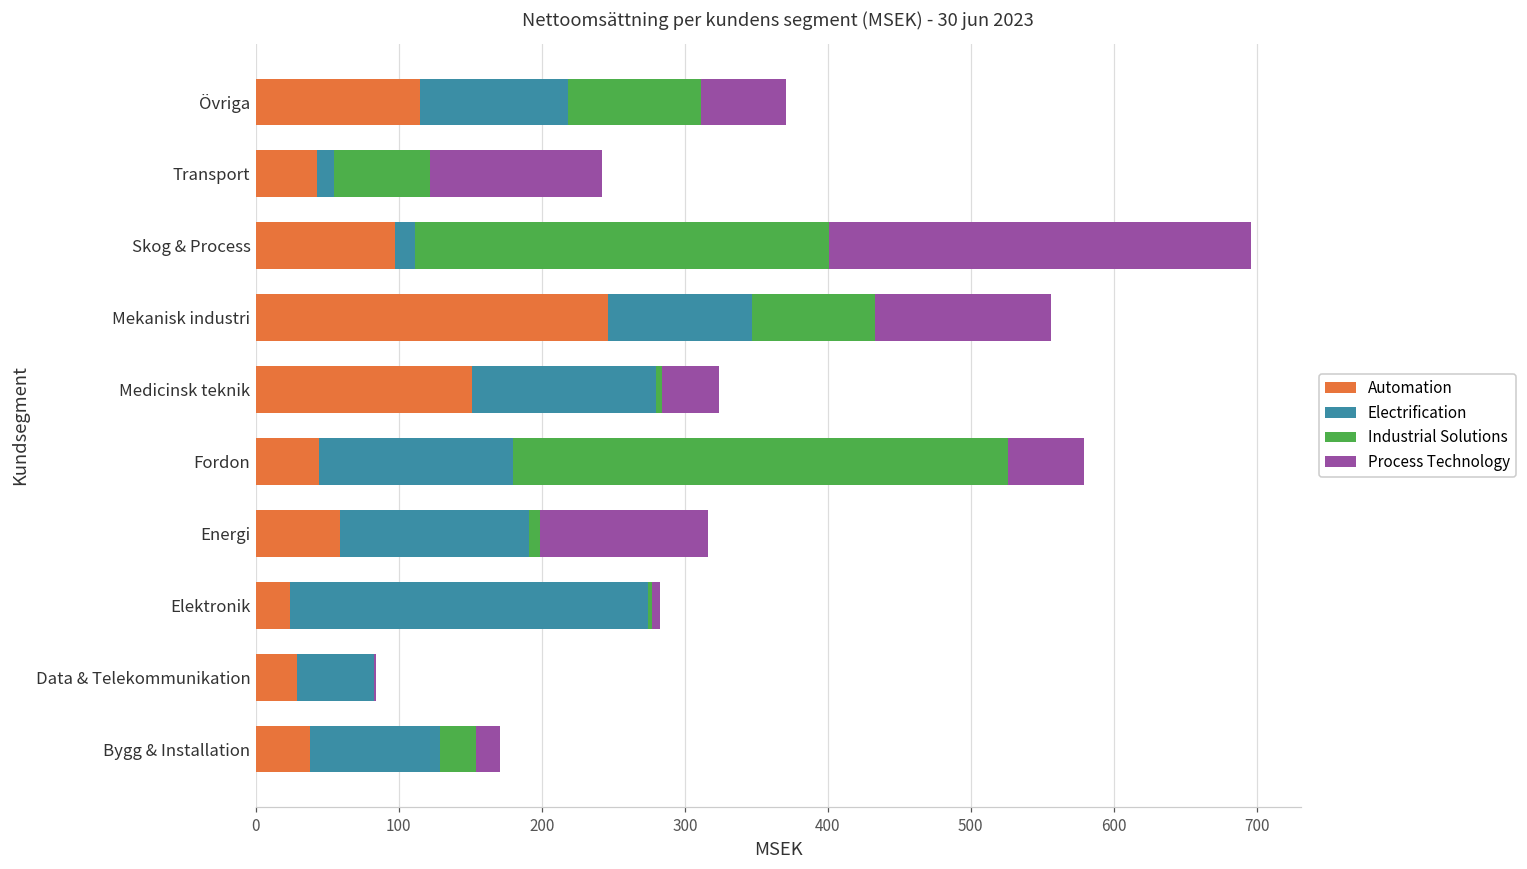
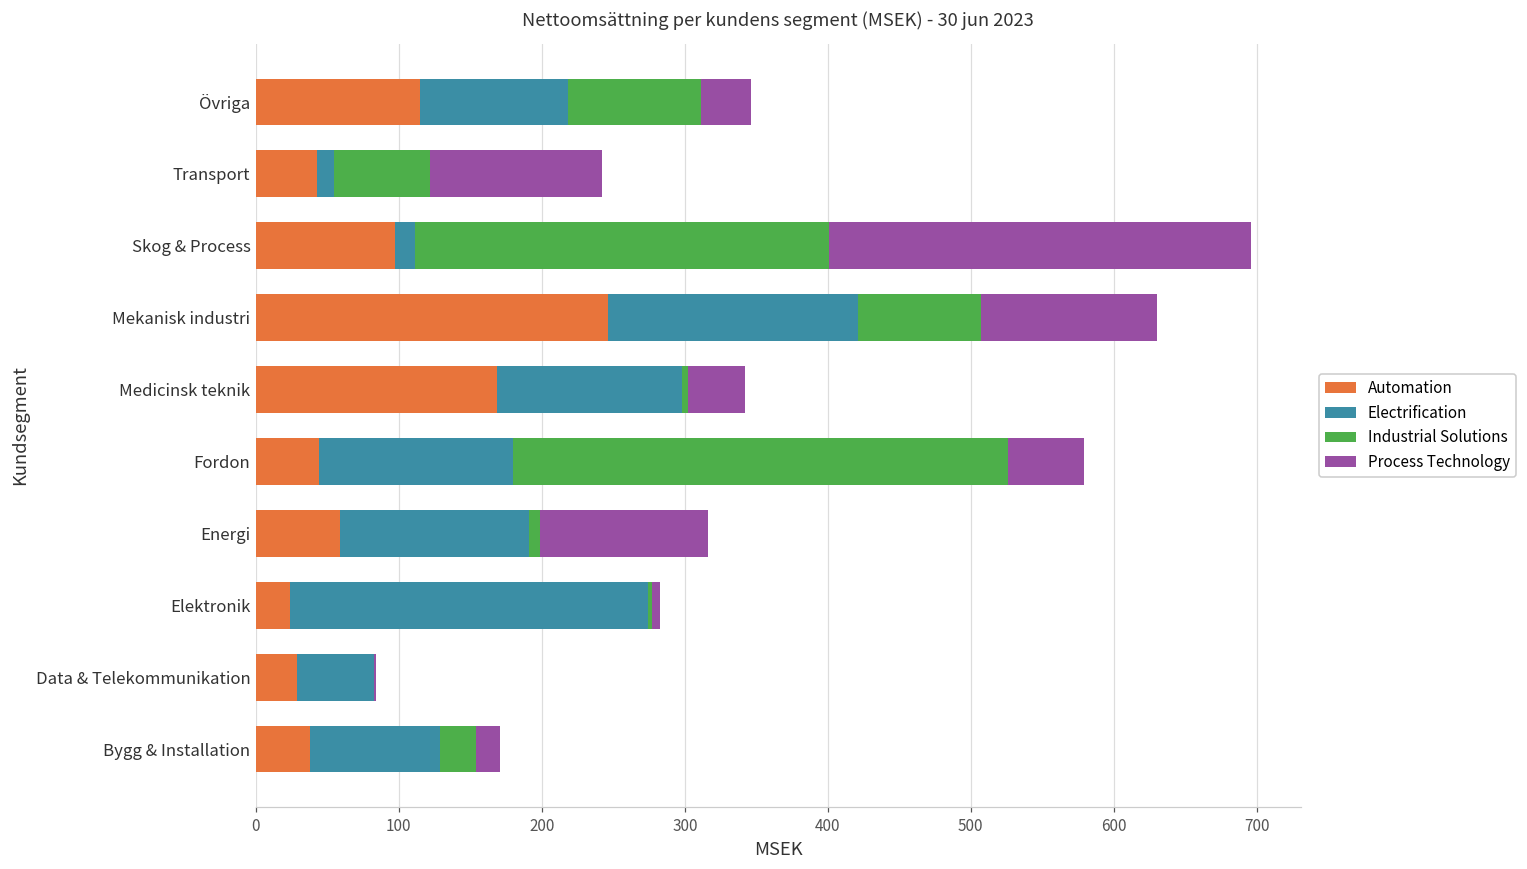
Process Technology, Övriga: 60 -> 35
Electrification, Mekanisk industri: 101 -> 175
Automation, Medicinsk teknik: 151 -> 169
